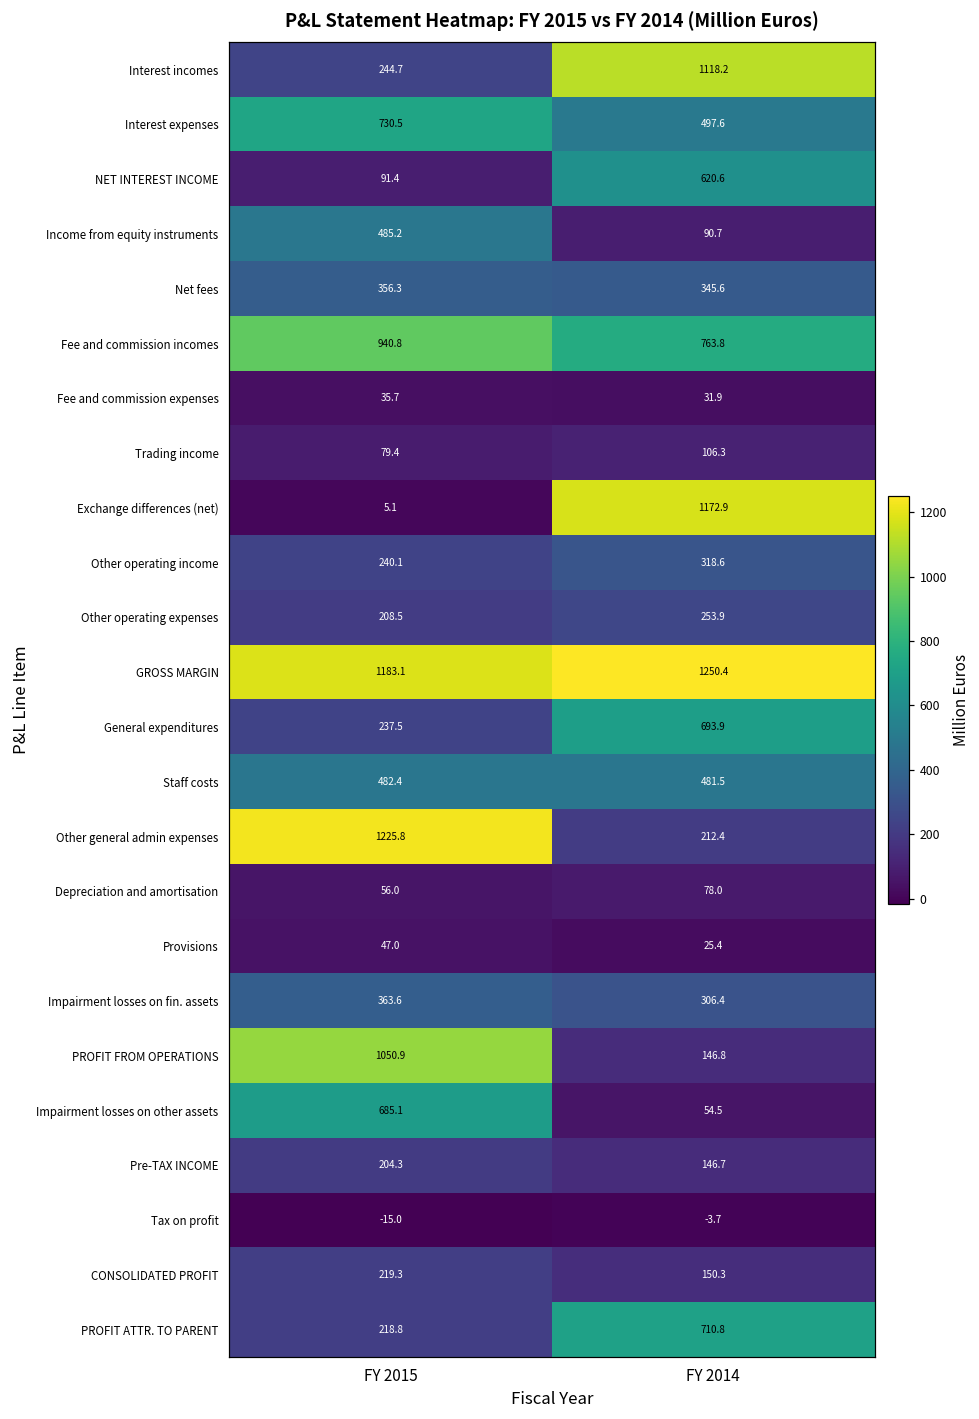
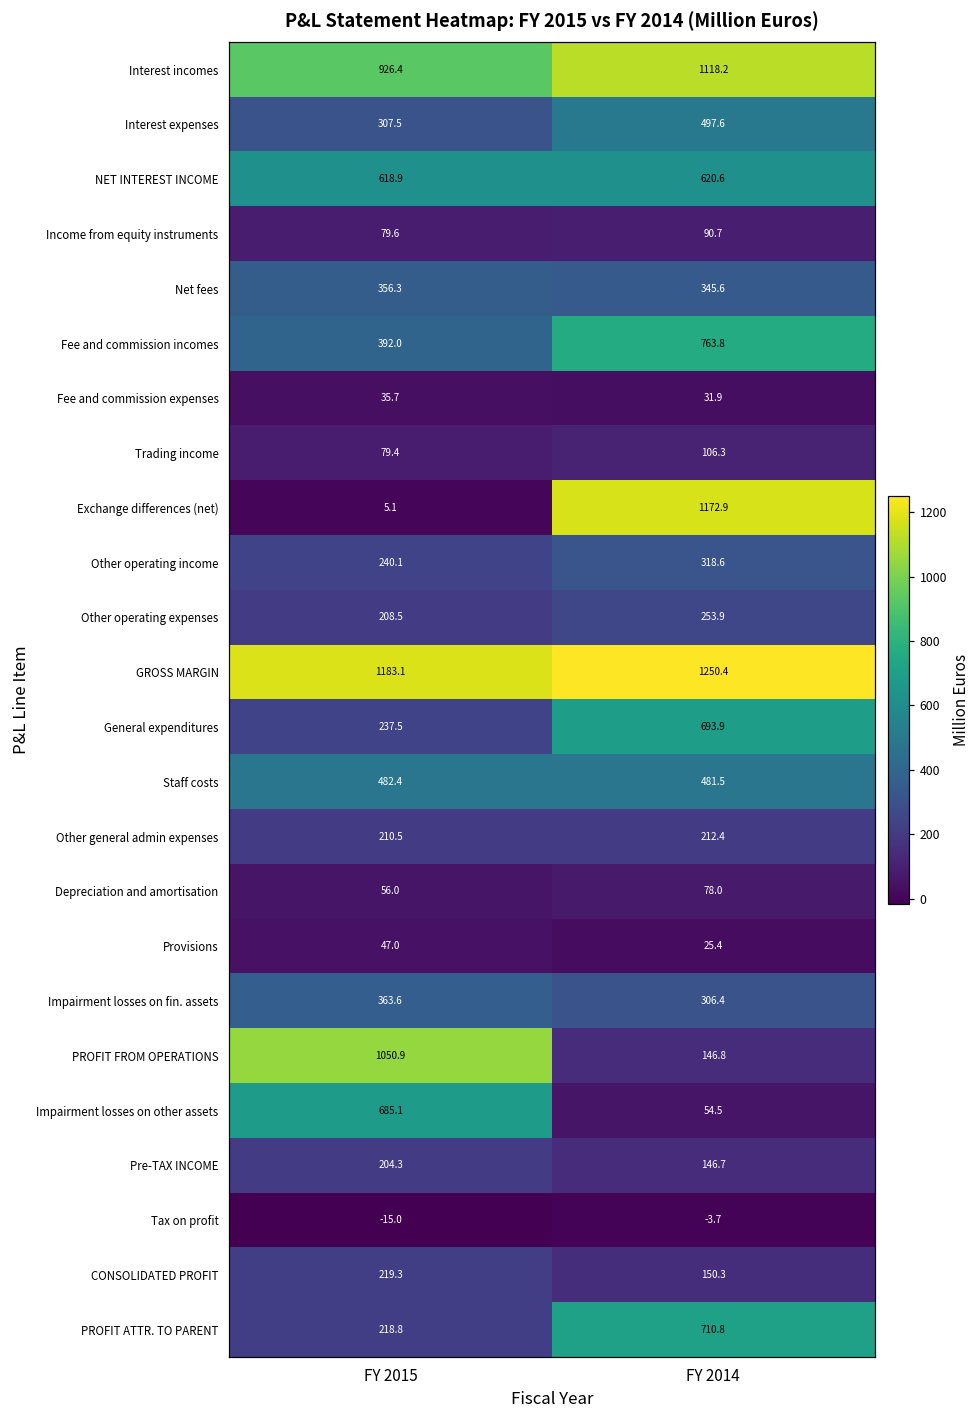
Interest incomes, FY 2015: 244.7 -> 926.4
Interest expenses, FY 2015: 730.5 -> 307.5
NET INTEREST INCOME, FY 2015: 91.4 -> 618.9
Income from equity instruments, FY 2015: 485.2 -> 79.6
Fee and commission incomes, FY 2015: 940.8 -> 392.0
Other general admin expenses, FY 2015: 1225.8 -> 210.5
